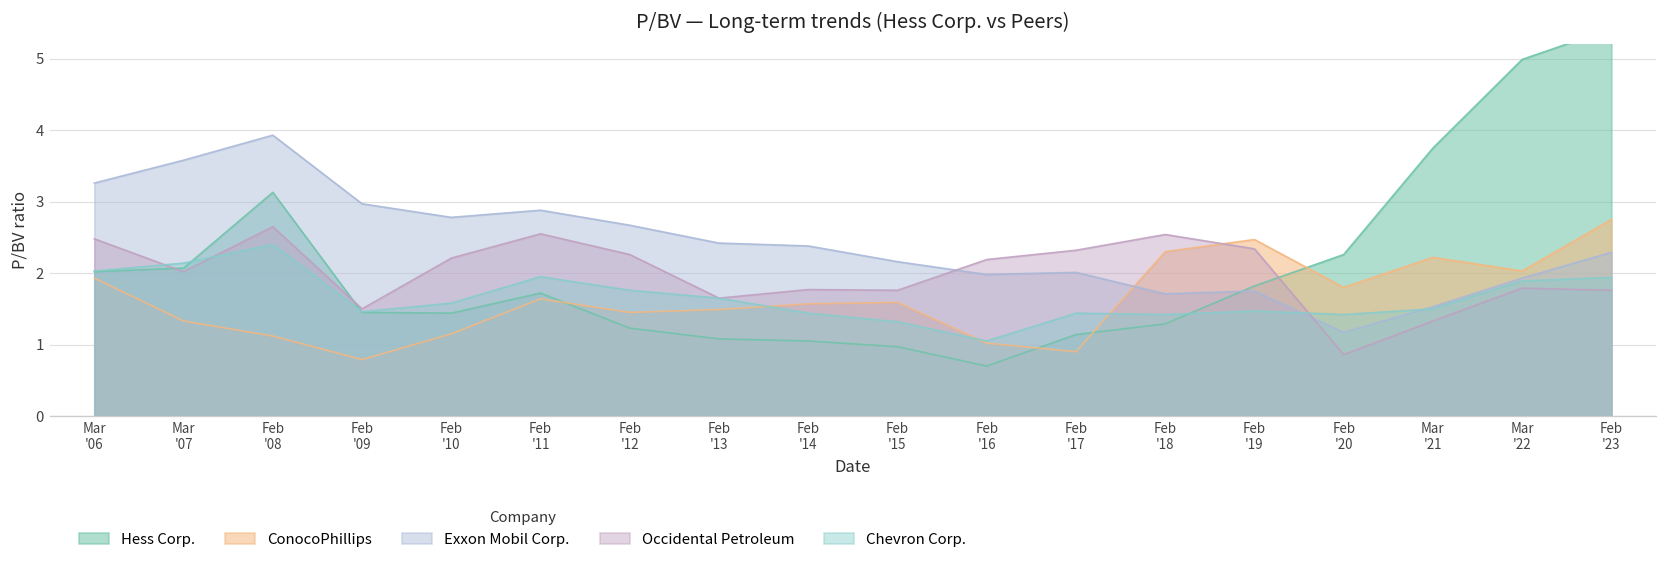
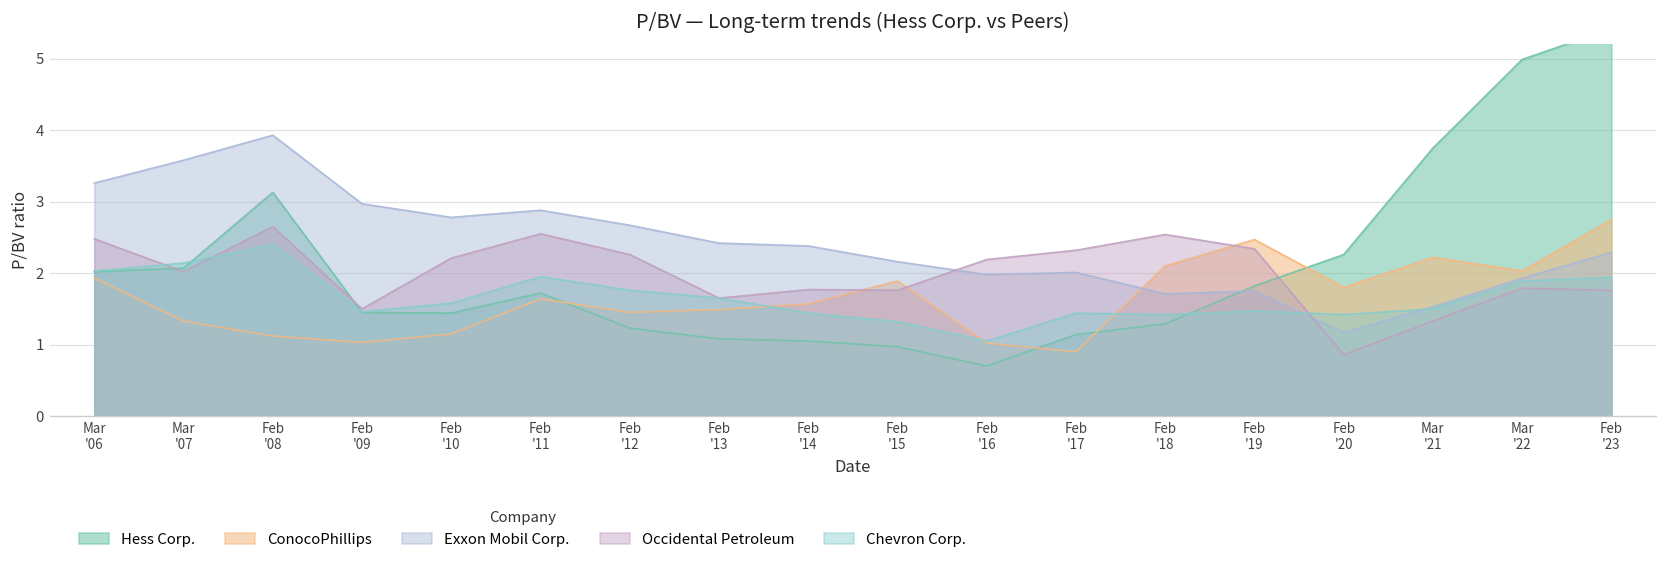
ConocoPhillips, Feb '09: 0.8 -> 1.0
ConocoPhillips, Feb '15: 1.6 -> 1.9
ConocoPhillips, Feb '18: 2.3 -> 2.1
